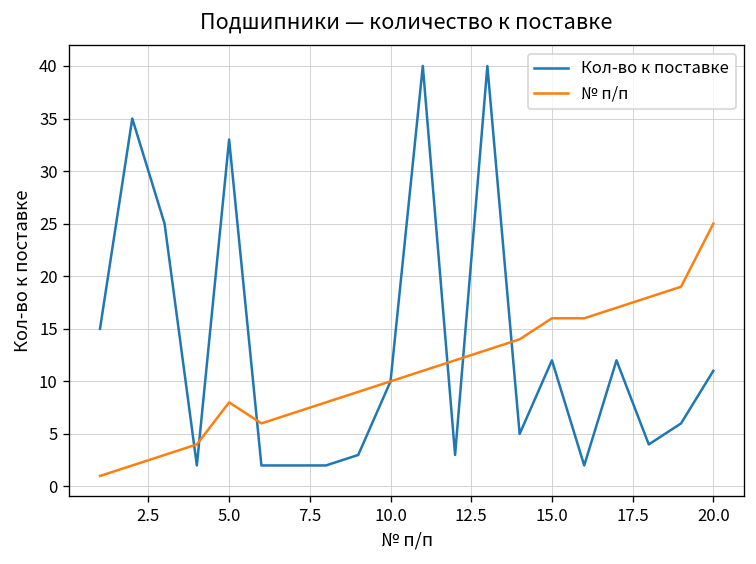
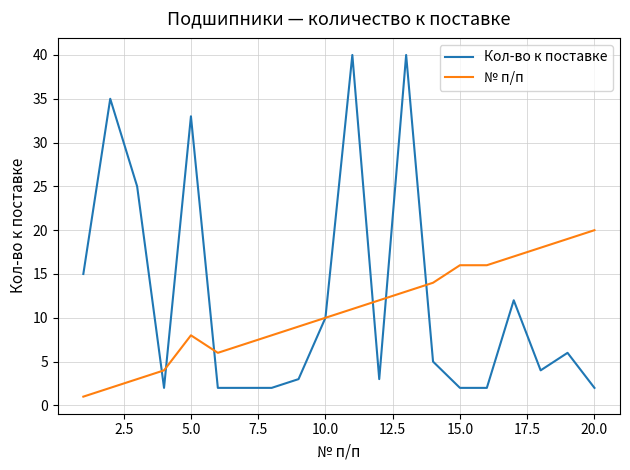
Кол-во к поставке, 15.0: 12 -> 2
Кол-во к поставке, 20.0: 11 -> 2
№ п/п, 20.0: 25 -> 20
